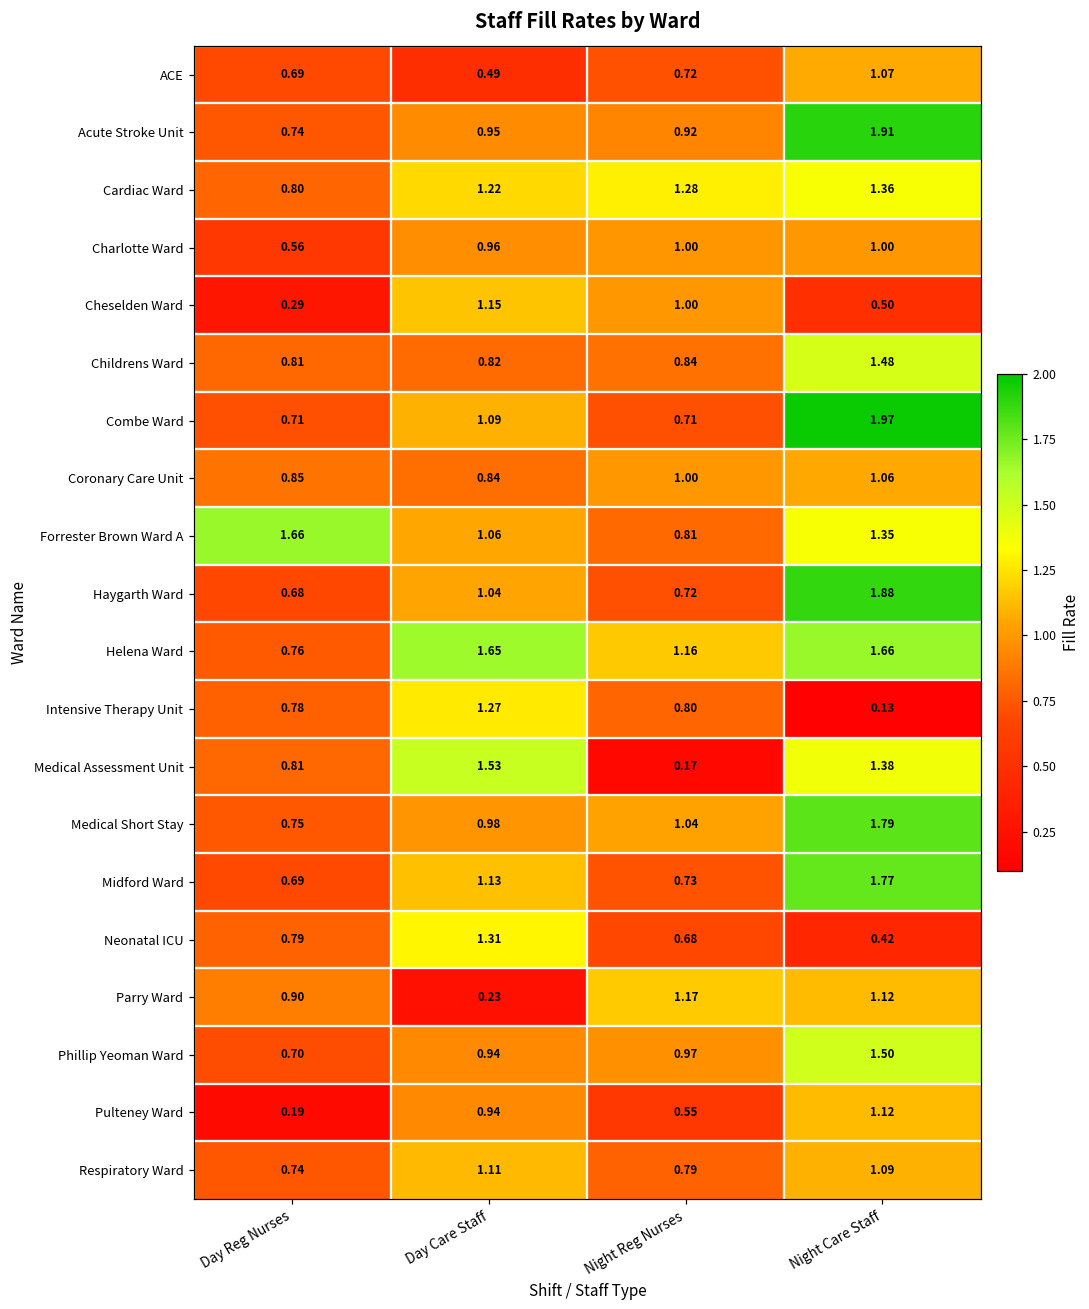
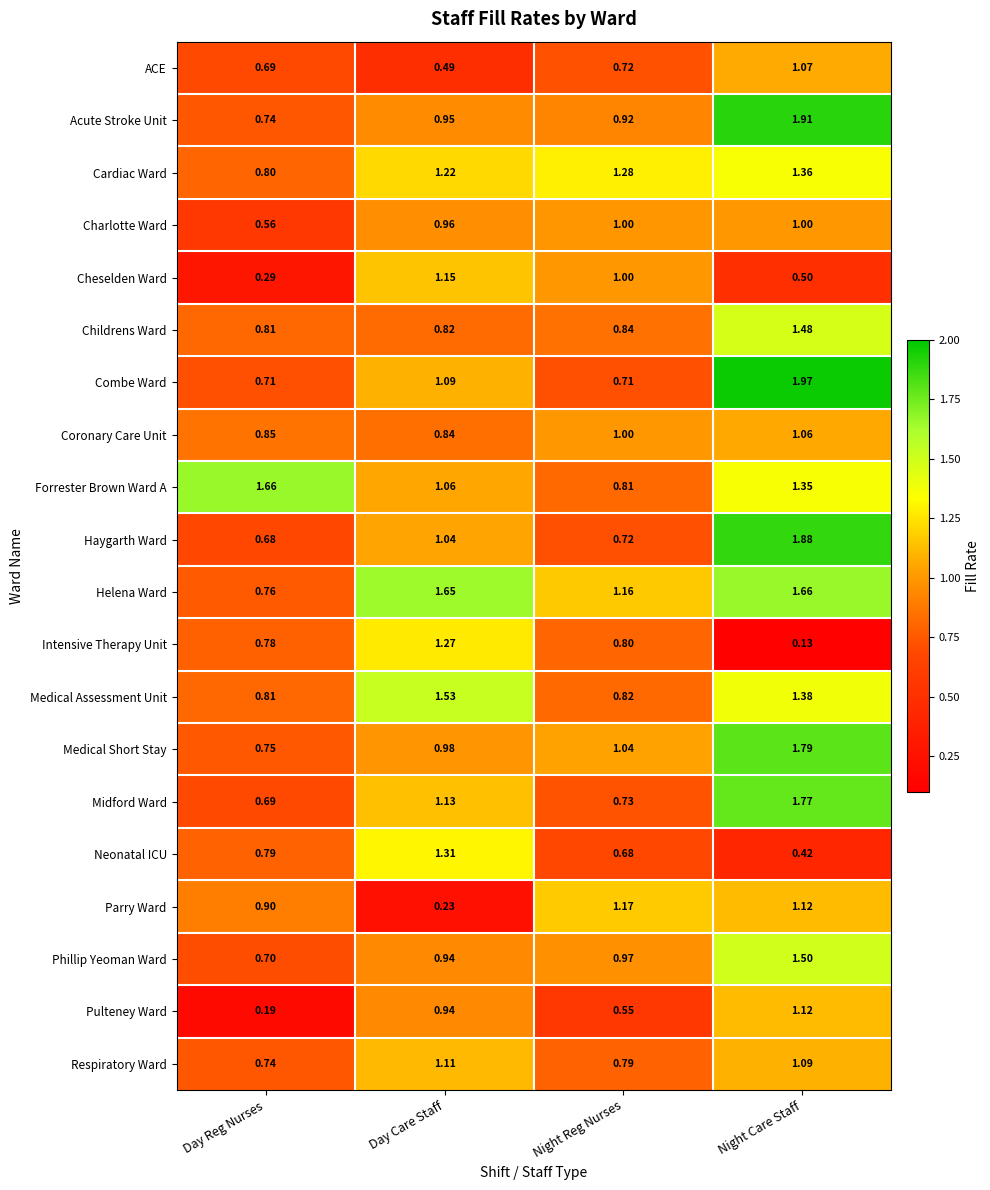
Medical Assessment Unit, Night Reg Nurses: 0.17 -> 0.82
